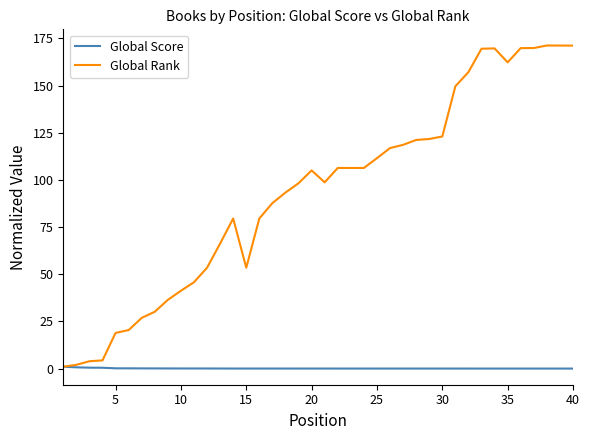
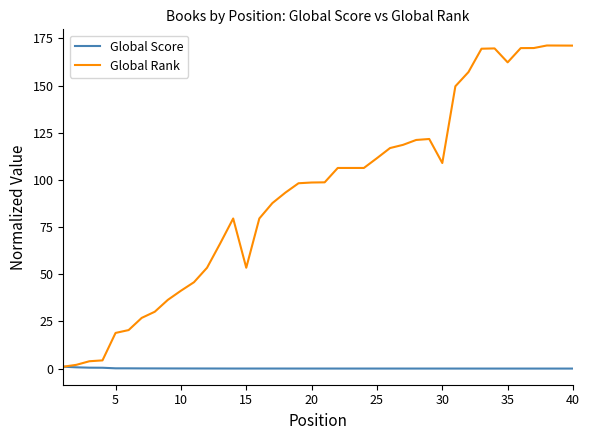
Global Rank, 20: 105 -> 99
Global Rank, 30: 123 -> 109
